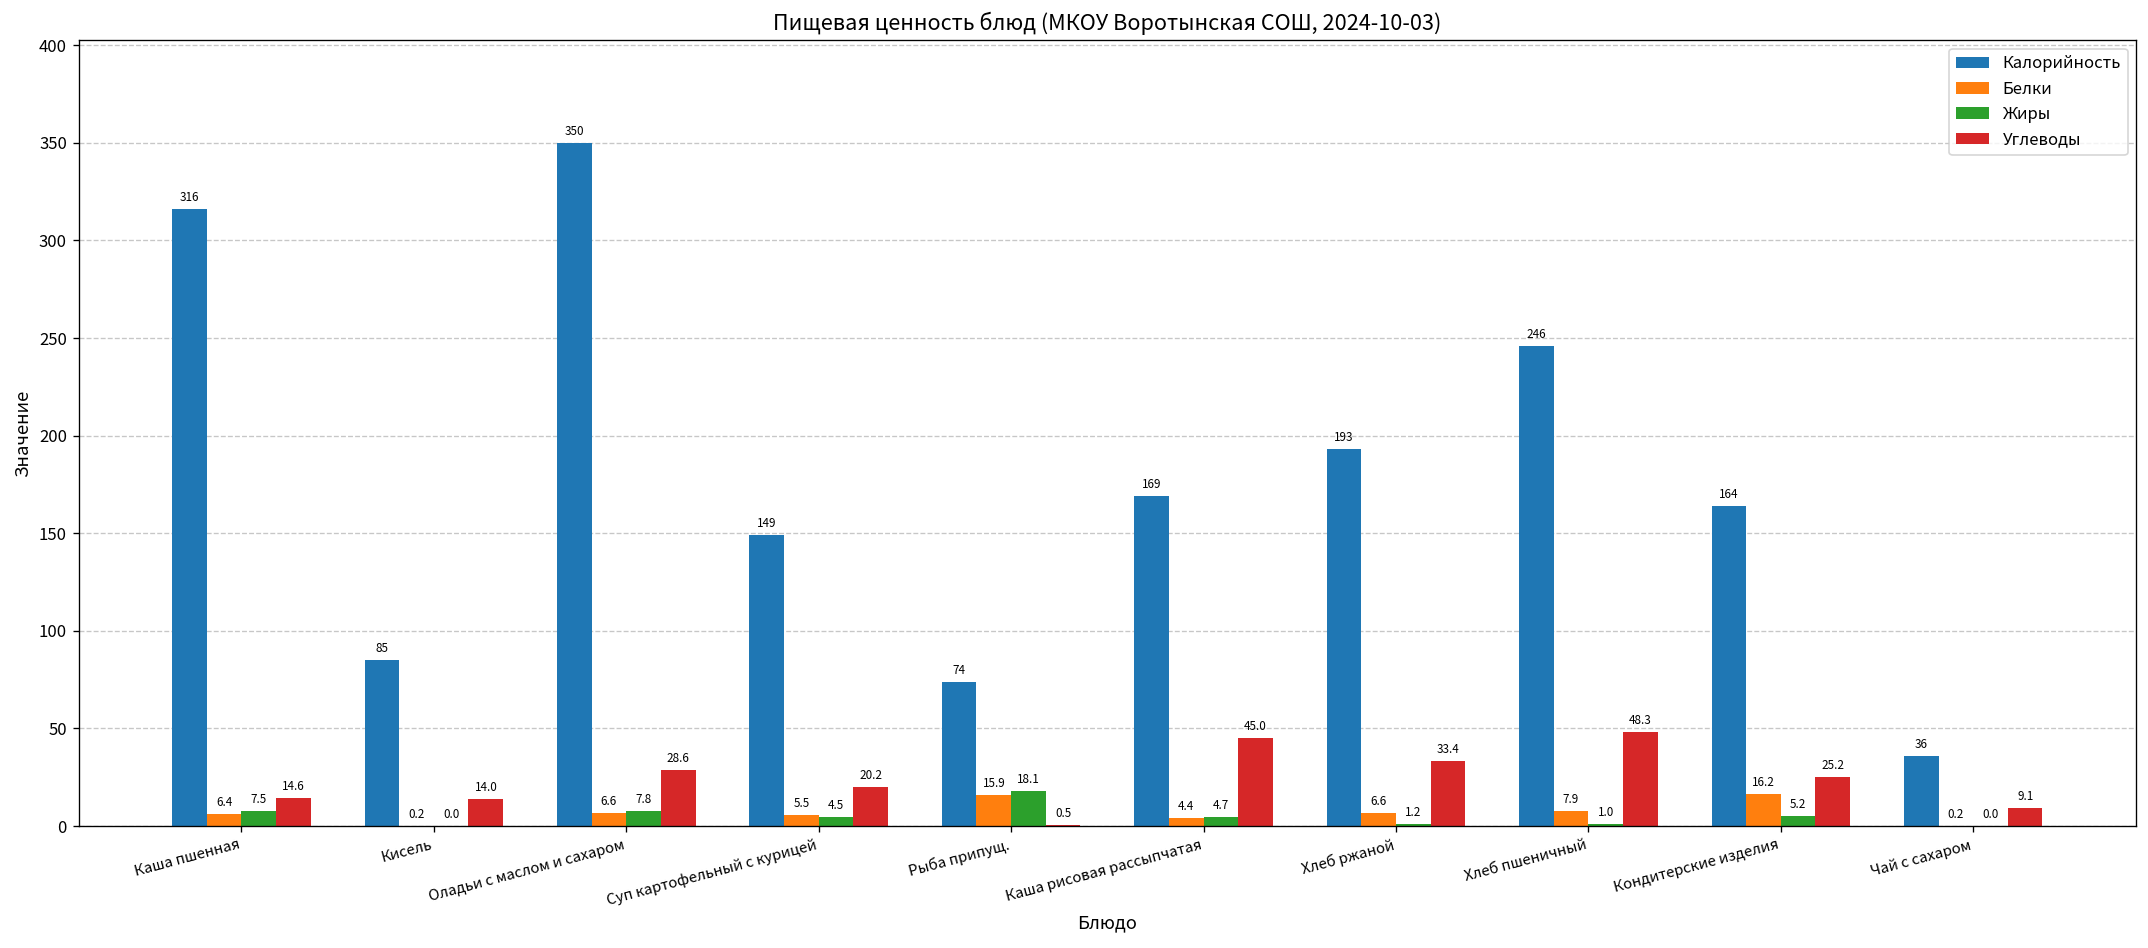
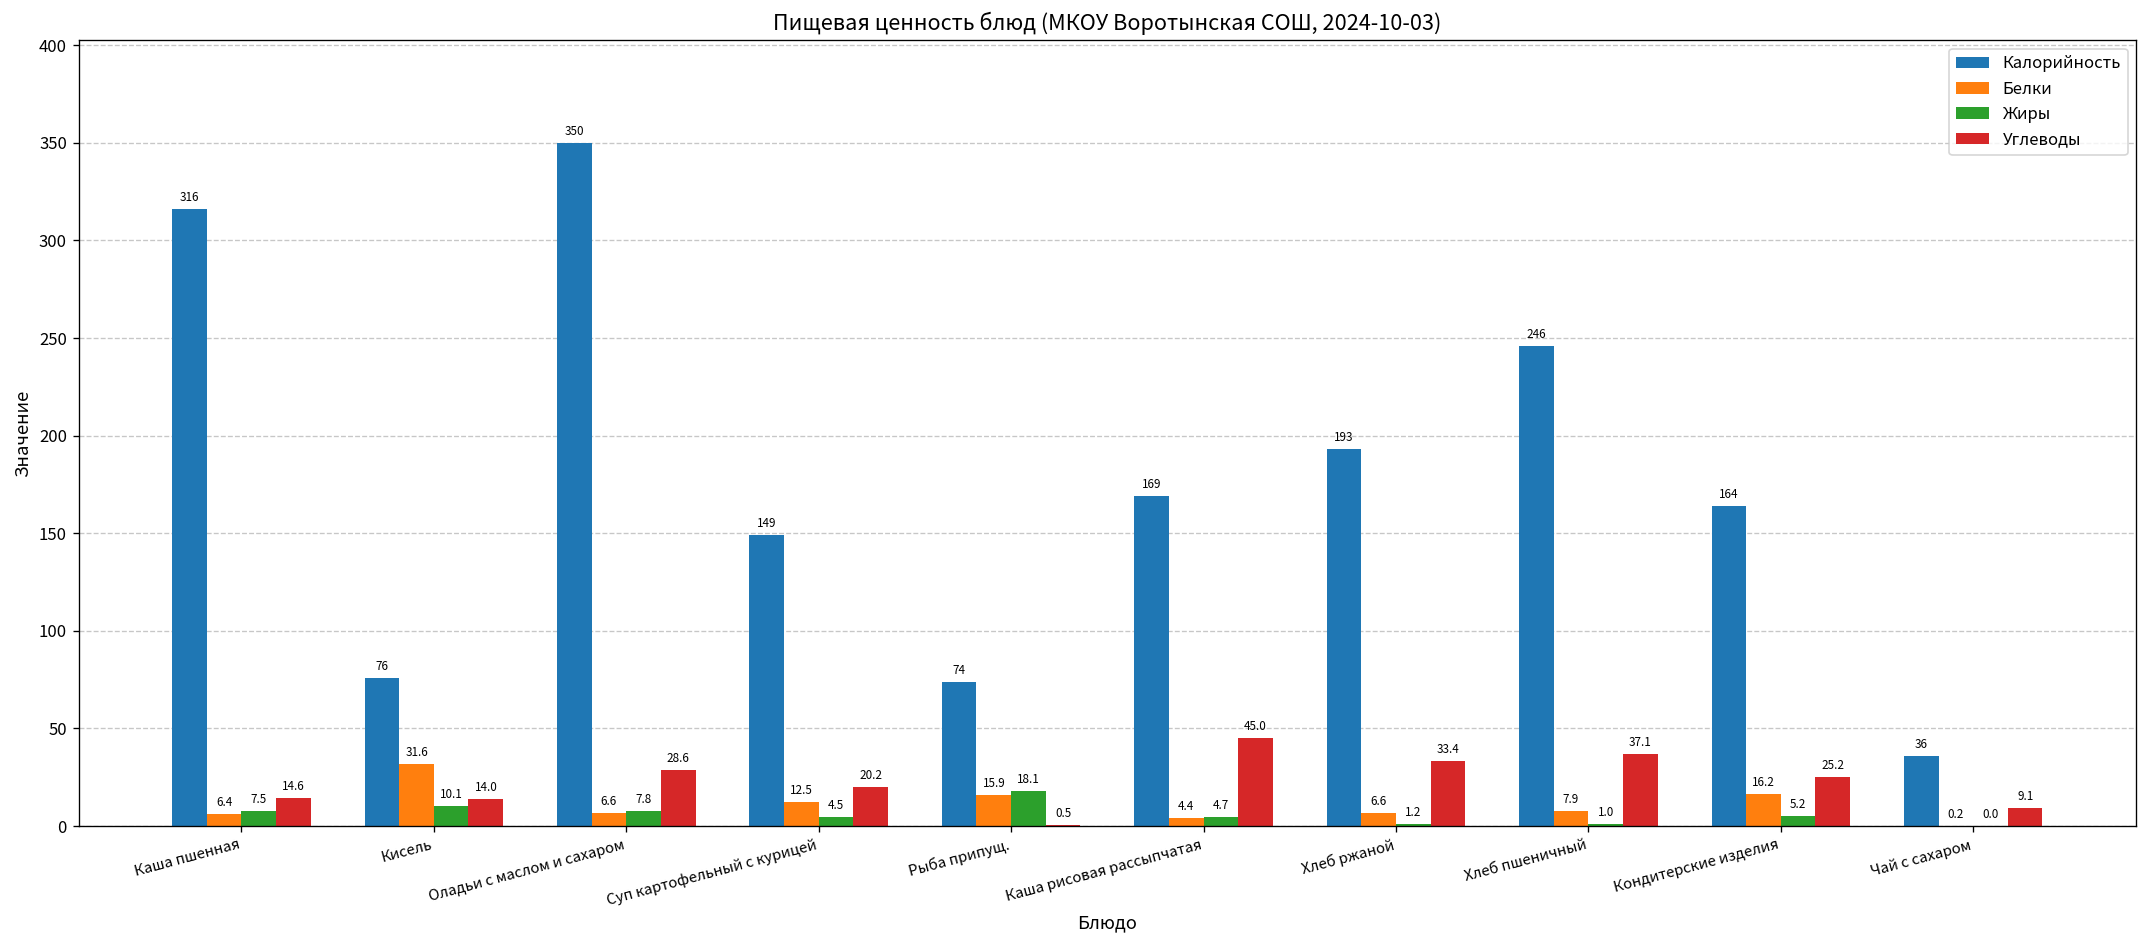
Калорийность, Кисель: 85 -> 76
Белки, Кисель: 0.2 -> 31.6
Жиры, Кисель: 0.0 -> 10.1
Белки, Суп картофельный с курицей: 5.5 -> 12.5
Углеводы, Хлеб пшеничный: 48.3 -> 37.1
